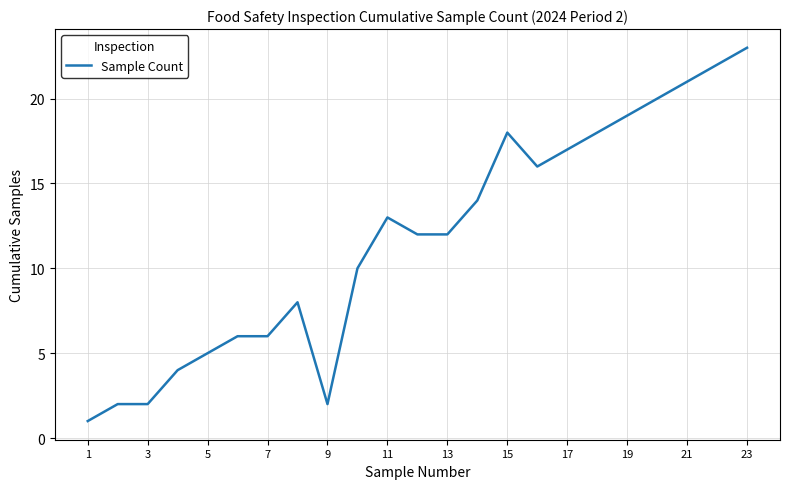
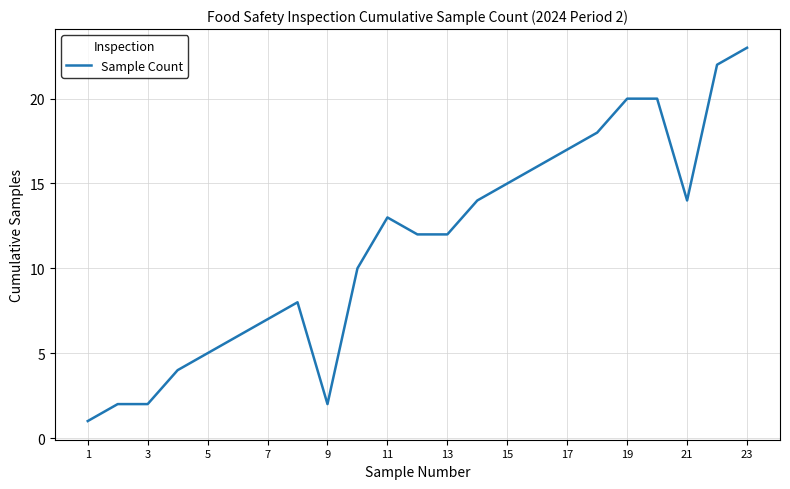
7: 6 -> 7
15: 18 -> 15
19: 19 -> 20
21: 21 -> 14
